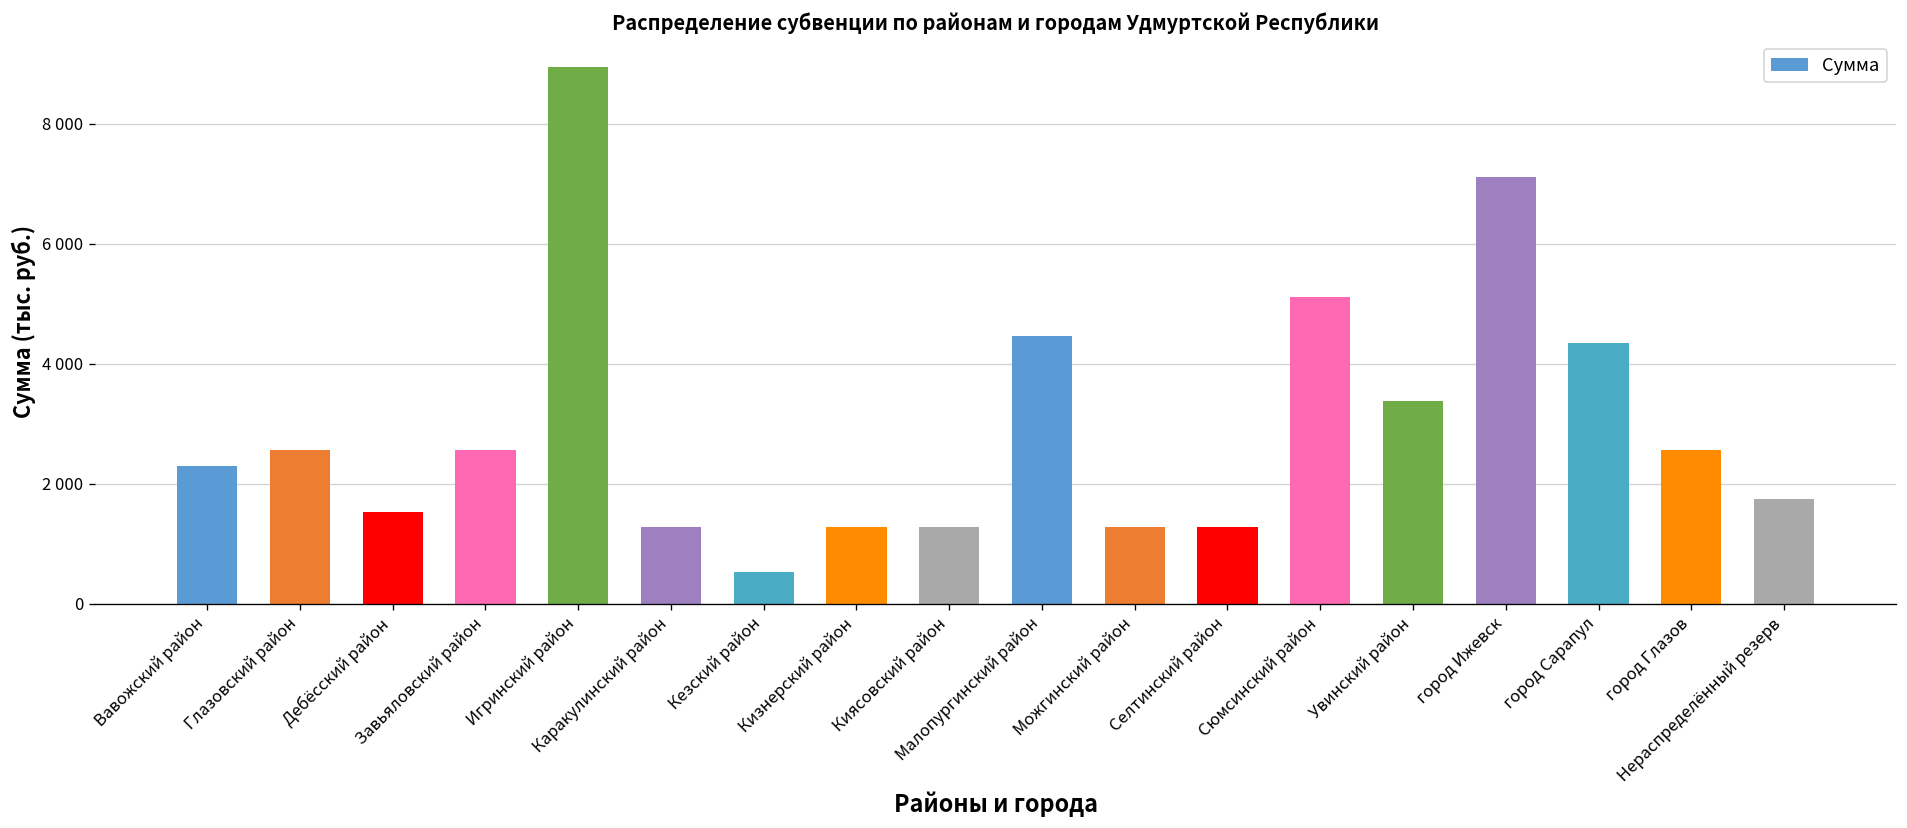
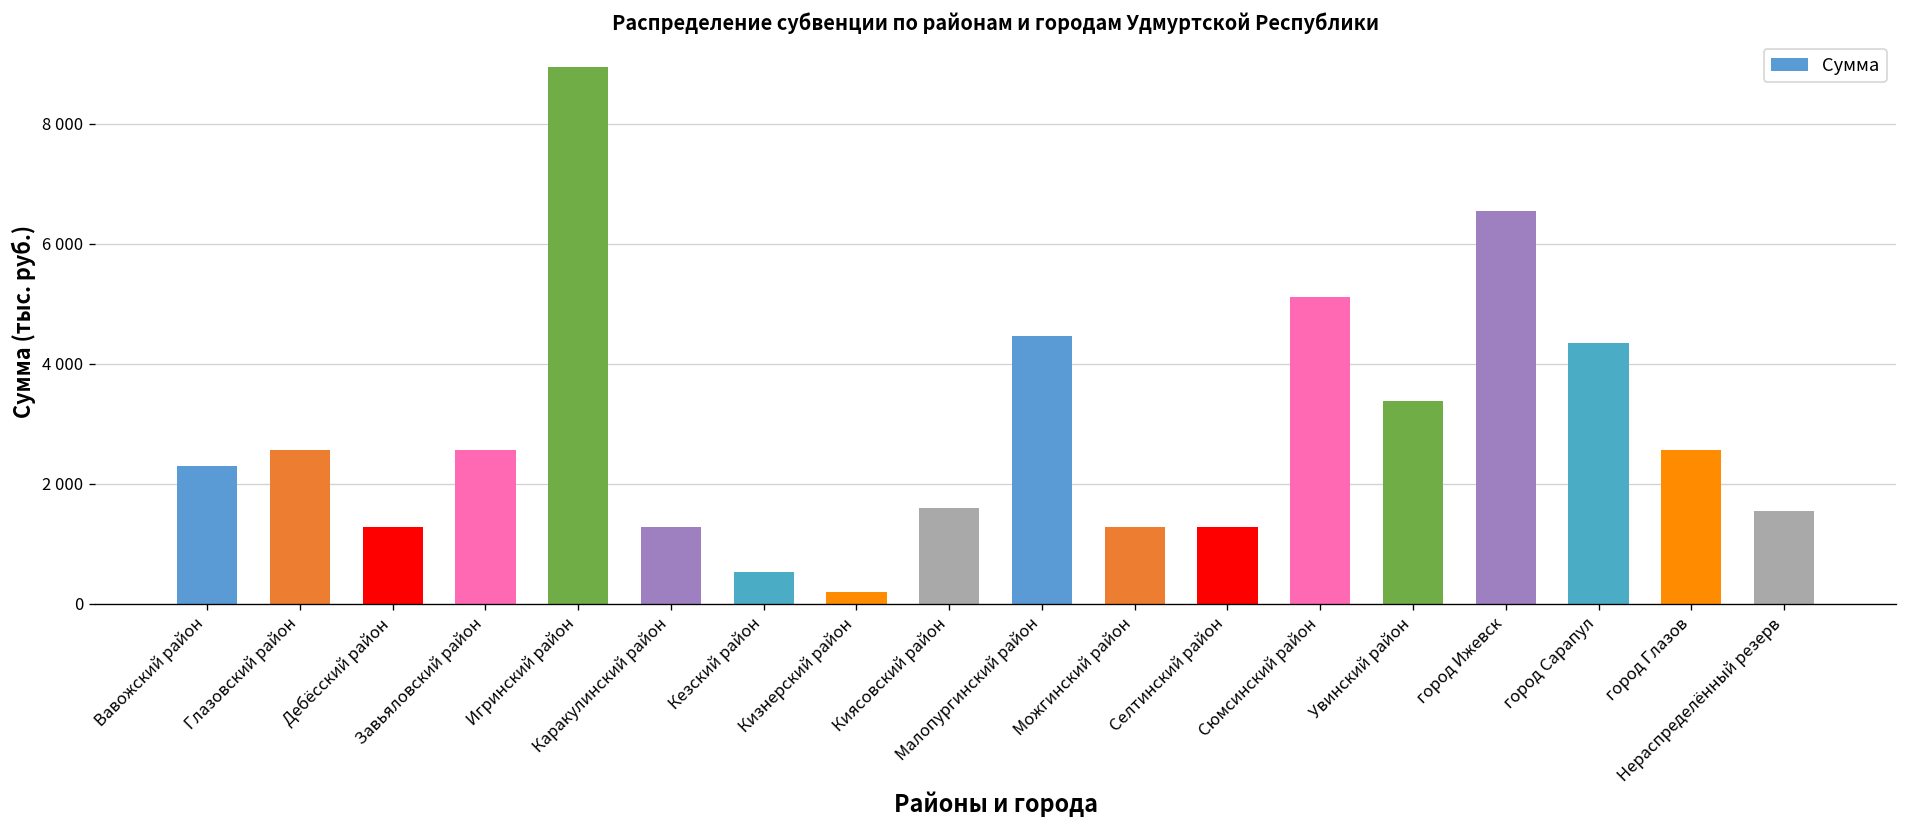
Дебёсский район: 1500 -> 1300
Кизнерский район: 1300 -> 200
Киясовский район: 1300 -> 1600
город Ижевск: 7100 -> 6500
Нераспределённый резерв: 1800 -> 1500
